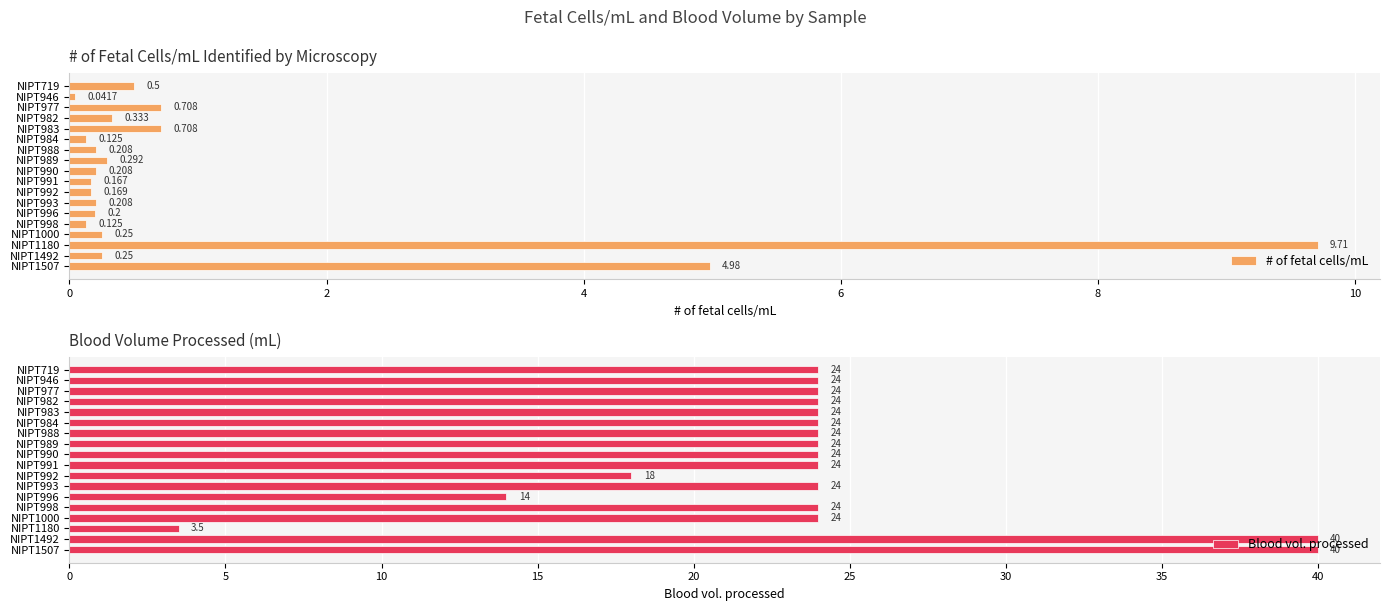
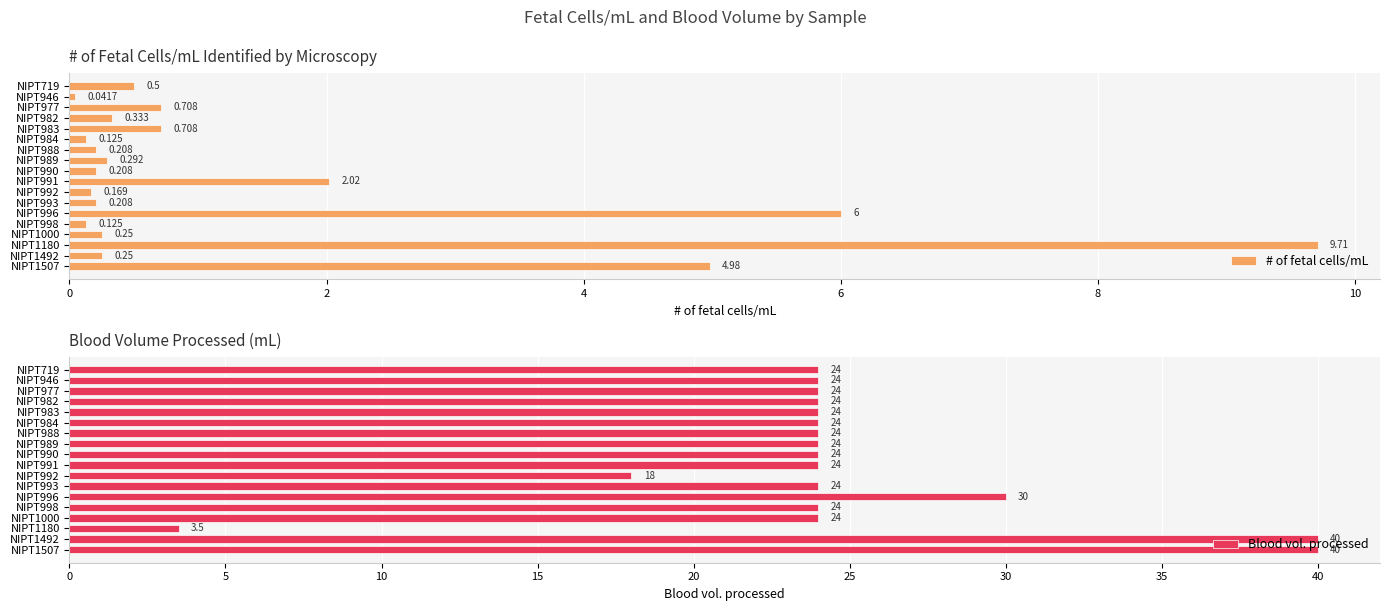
# of Fetal Cells/mL Identified by Microscopy, NIPT991: 0.167 -> 2.02
# of Fetal Cells/mL Identified by Microscopy, NIPT996: 0.2 -> 6
Blood Volume Processed (mL), NIPT996: 14 -> 30
